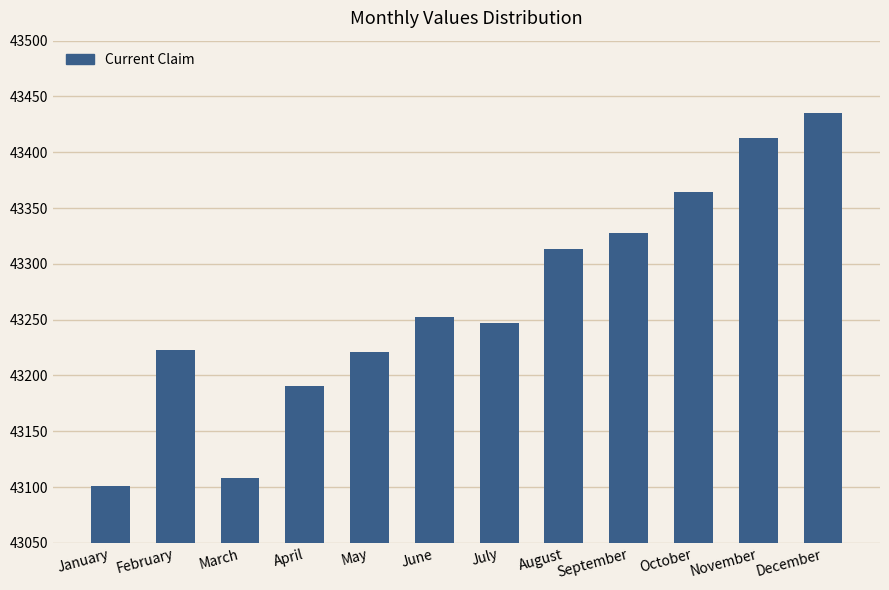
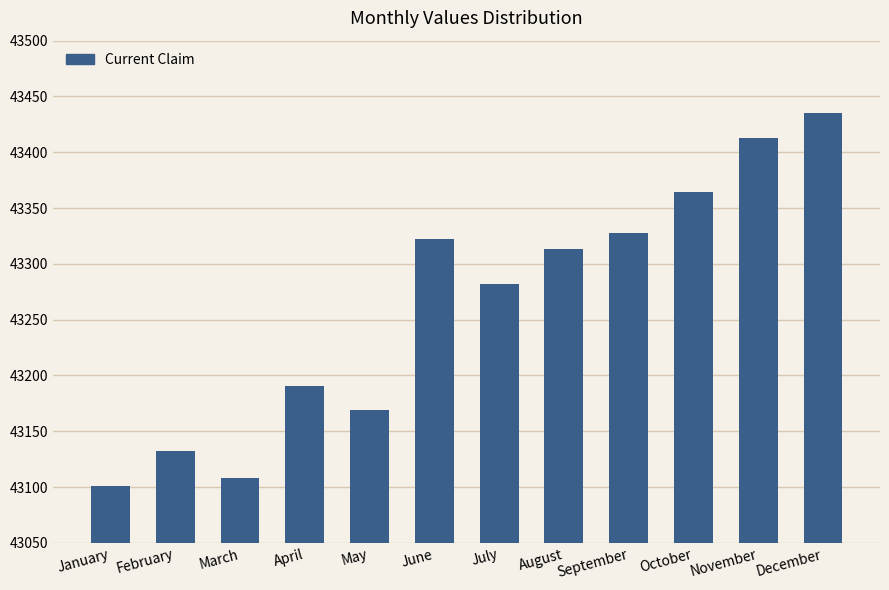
February: 43223 -> 43132
May: 43221 -> 43169
June: 43252 -> 43322
July: 43247 -> 43282
